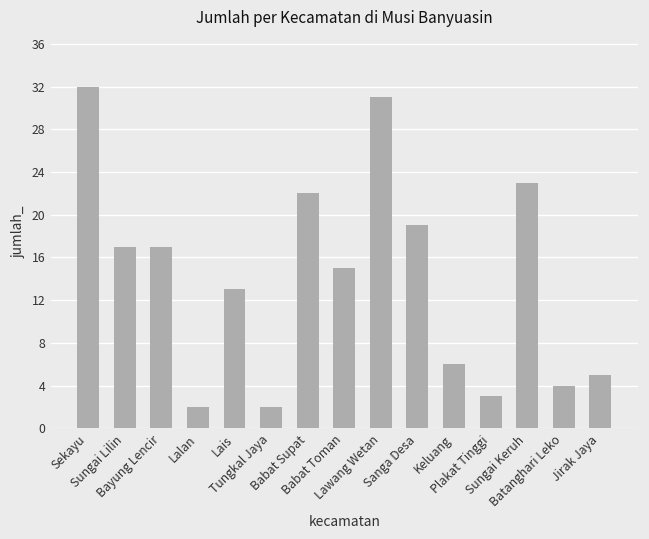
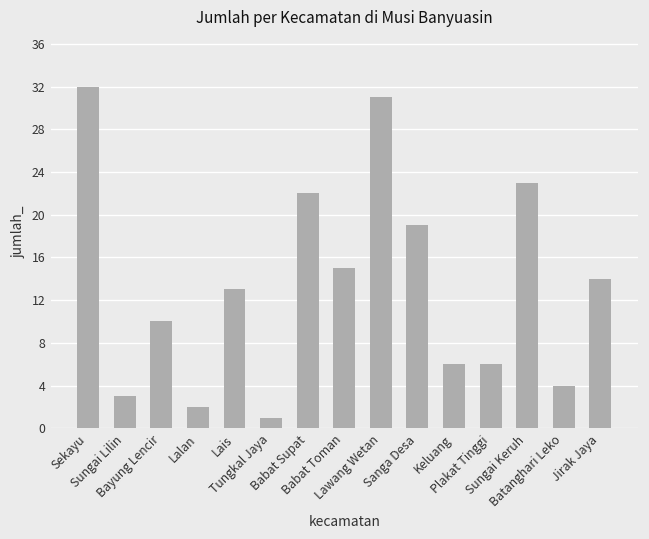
Sungai Lilin: 17 -> 3
Bayung Lencir: 17 -> 10
Tungkal Jaya: 2 -> 1
Plakat Tinggi: 3 -> 6
Jirak Jaya: 5 -> 14
